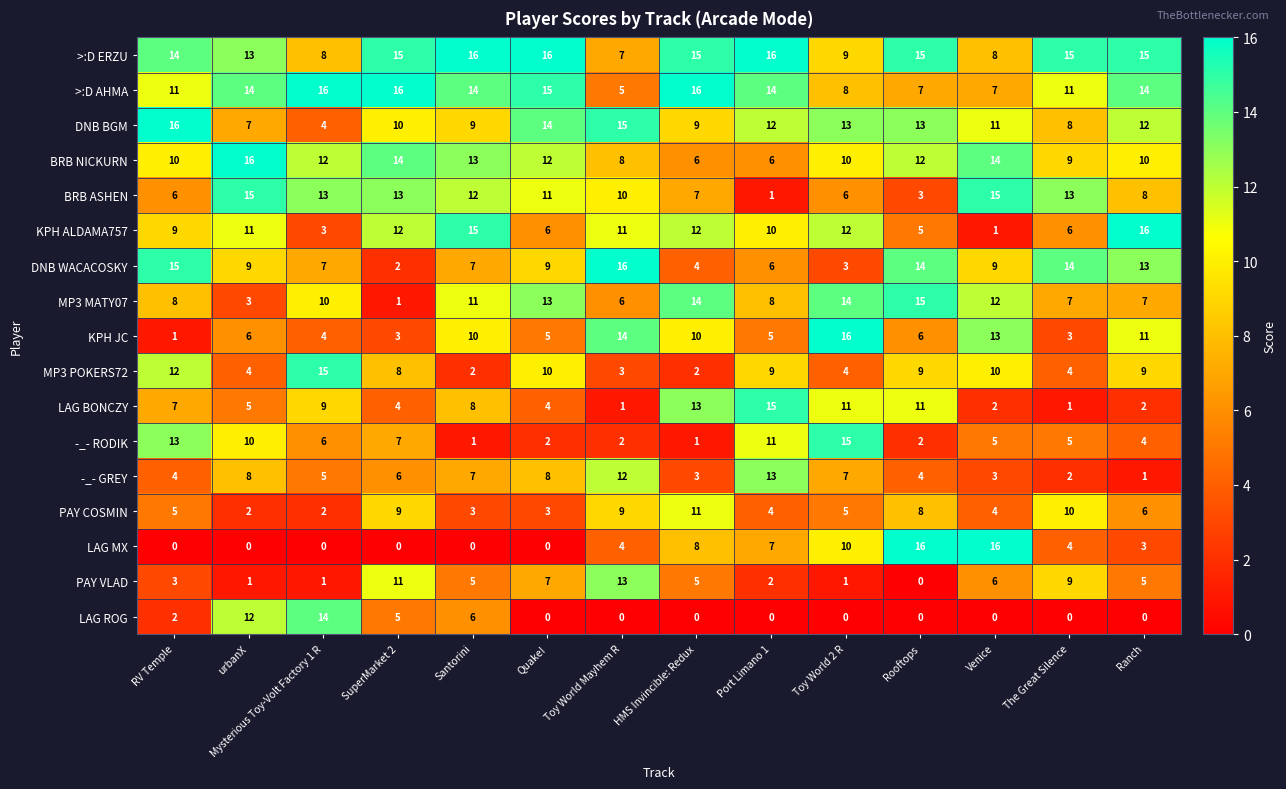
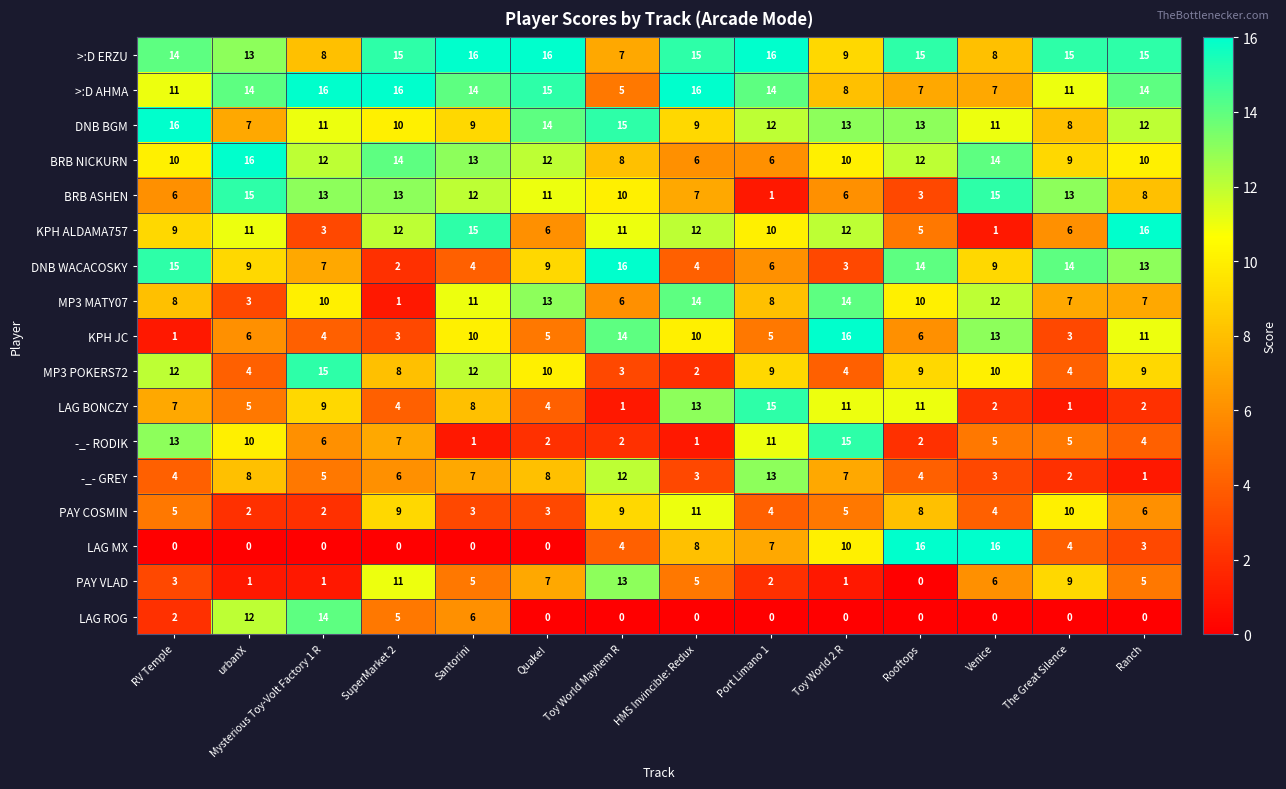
DNB BGM, Mysterious Toy-Volt Factory 1 R: 4 -> 11
DNB WACACOSKY, Santorini: 7 -> 4
MP3 MATY07, Rooftops: 15 -> 10
MP3 POKERS72, Santorini: 2 -> 12
